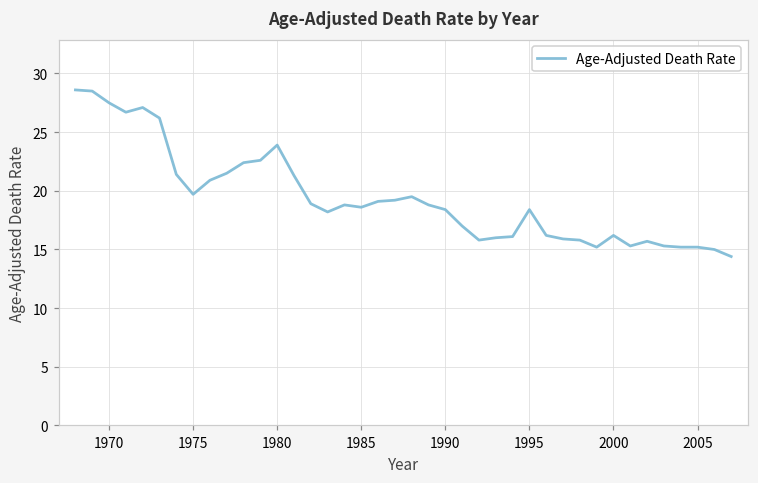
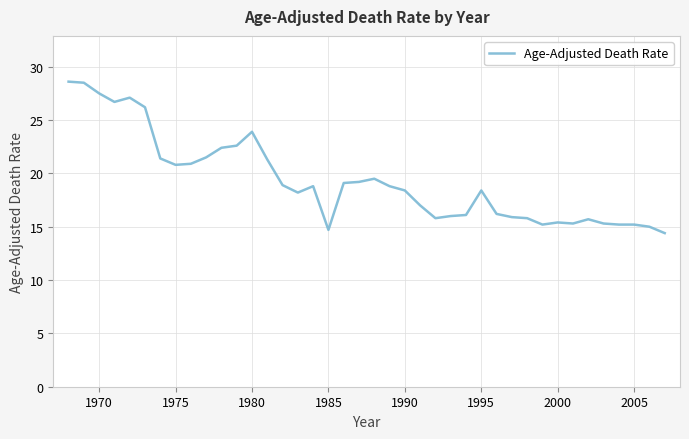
1975: 19.7 -> 20.8
1985: 18.6 -> 14.7
2000: 16.2 -> 15.4
